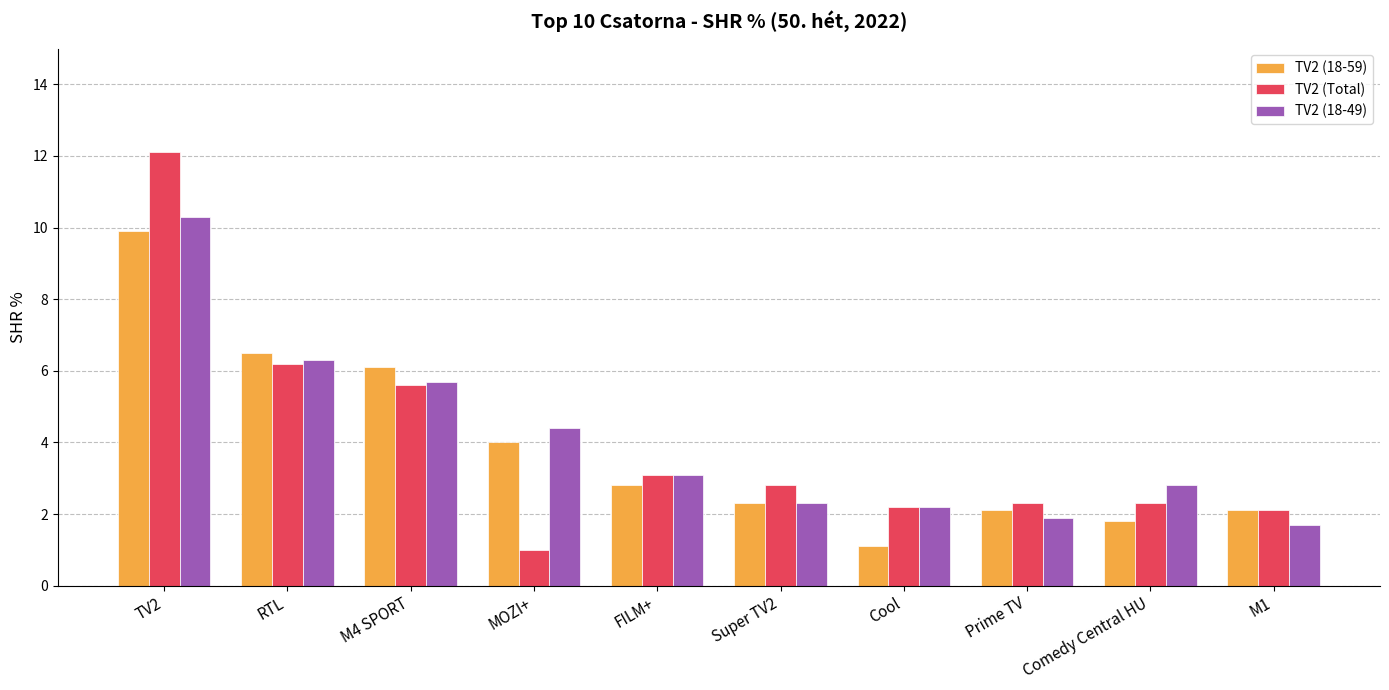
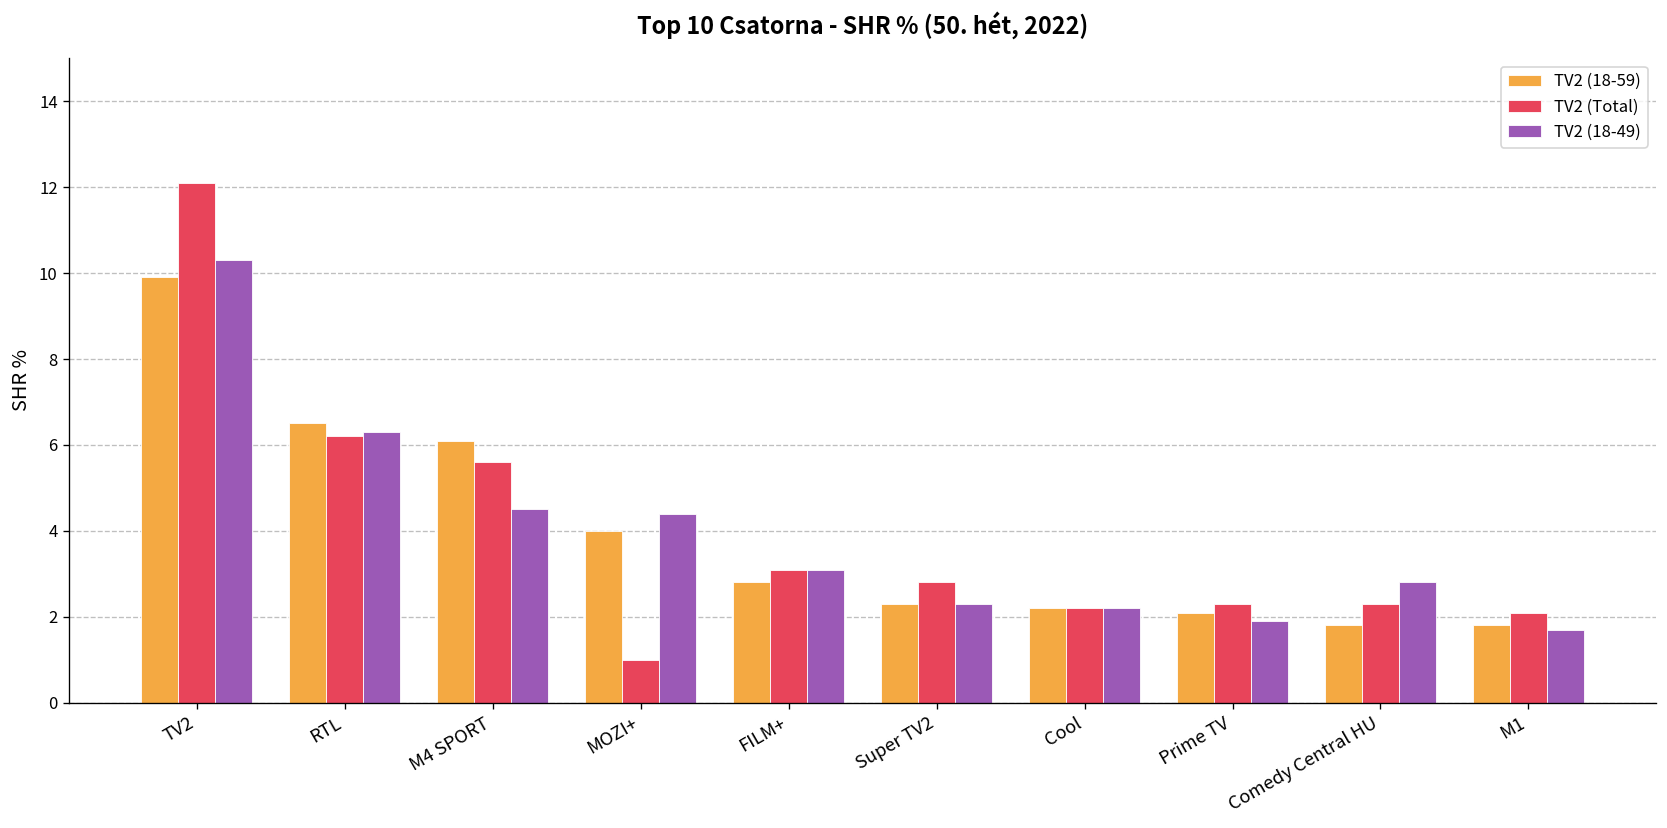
TV2 (18-49), M4 SPORT: 5.7 -> 4.5
TV2 (18-59), Cool: 1.1 -> 2.2
TV2 (18-59), M1: 2.1 -> 1.8
